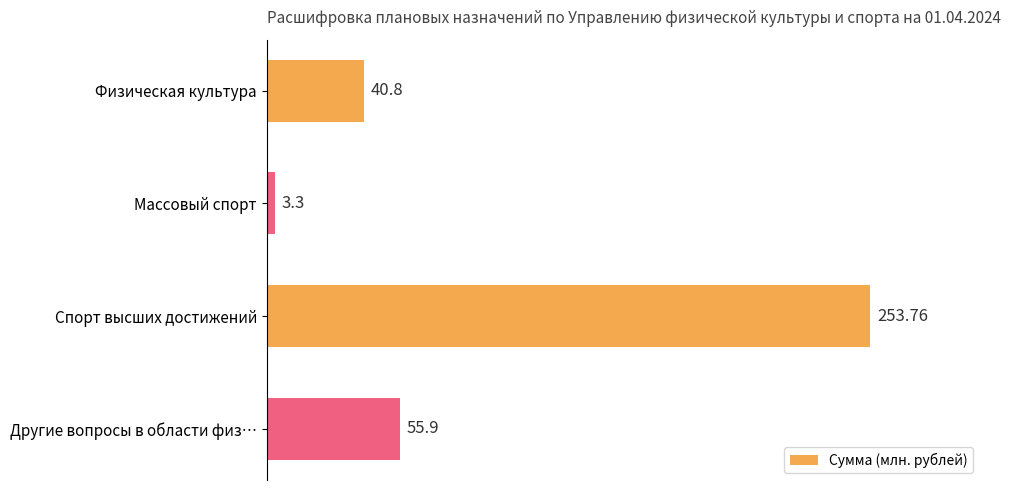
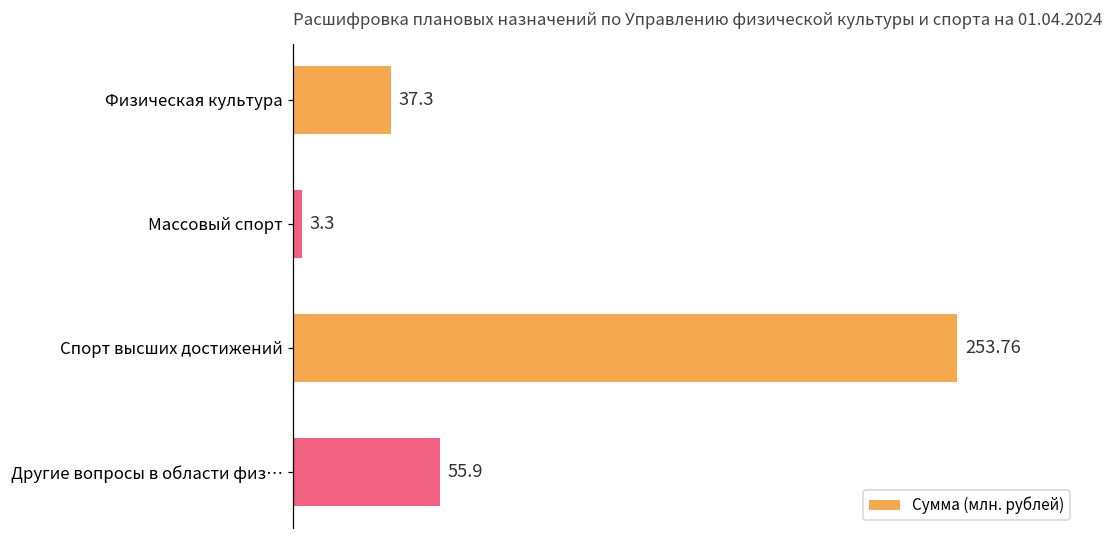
Физическая культура: 40.8 -> 37.3
